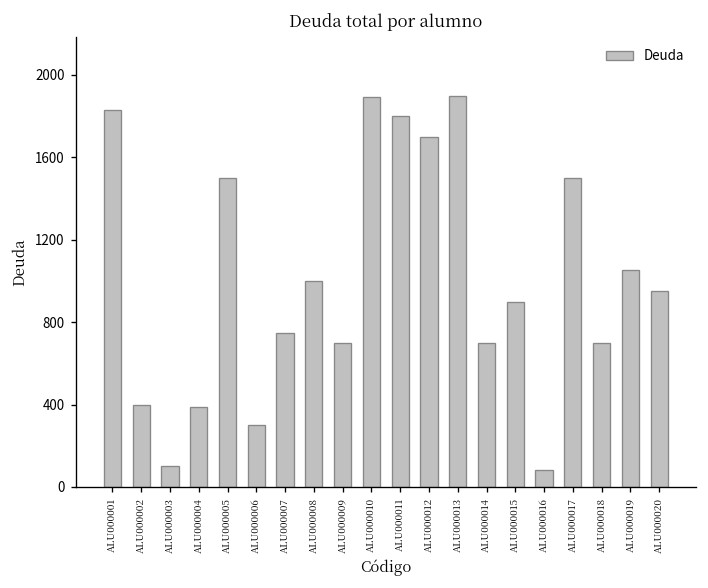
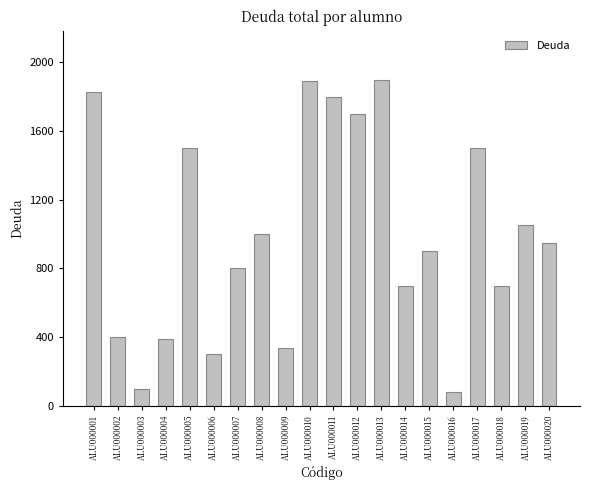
ALU000007: 750 -> 800
ALU000009: 700 -> 330
